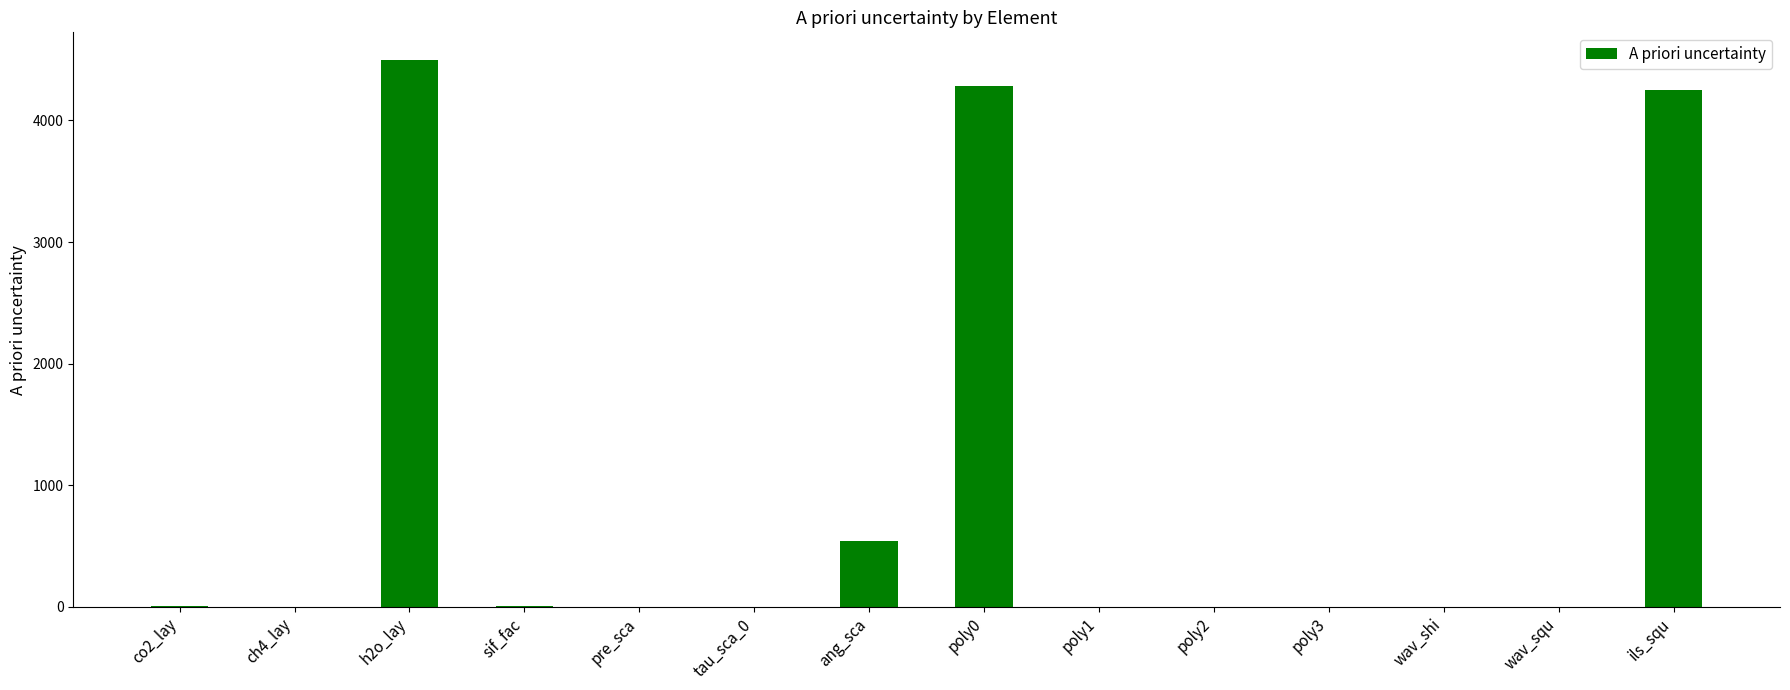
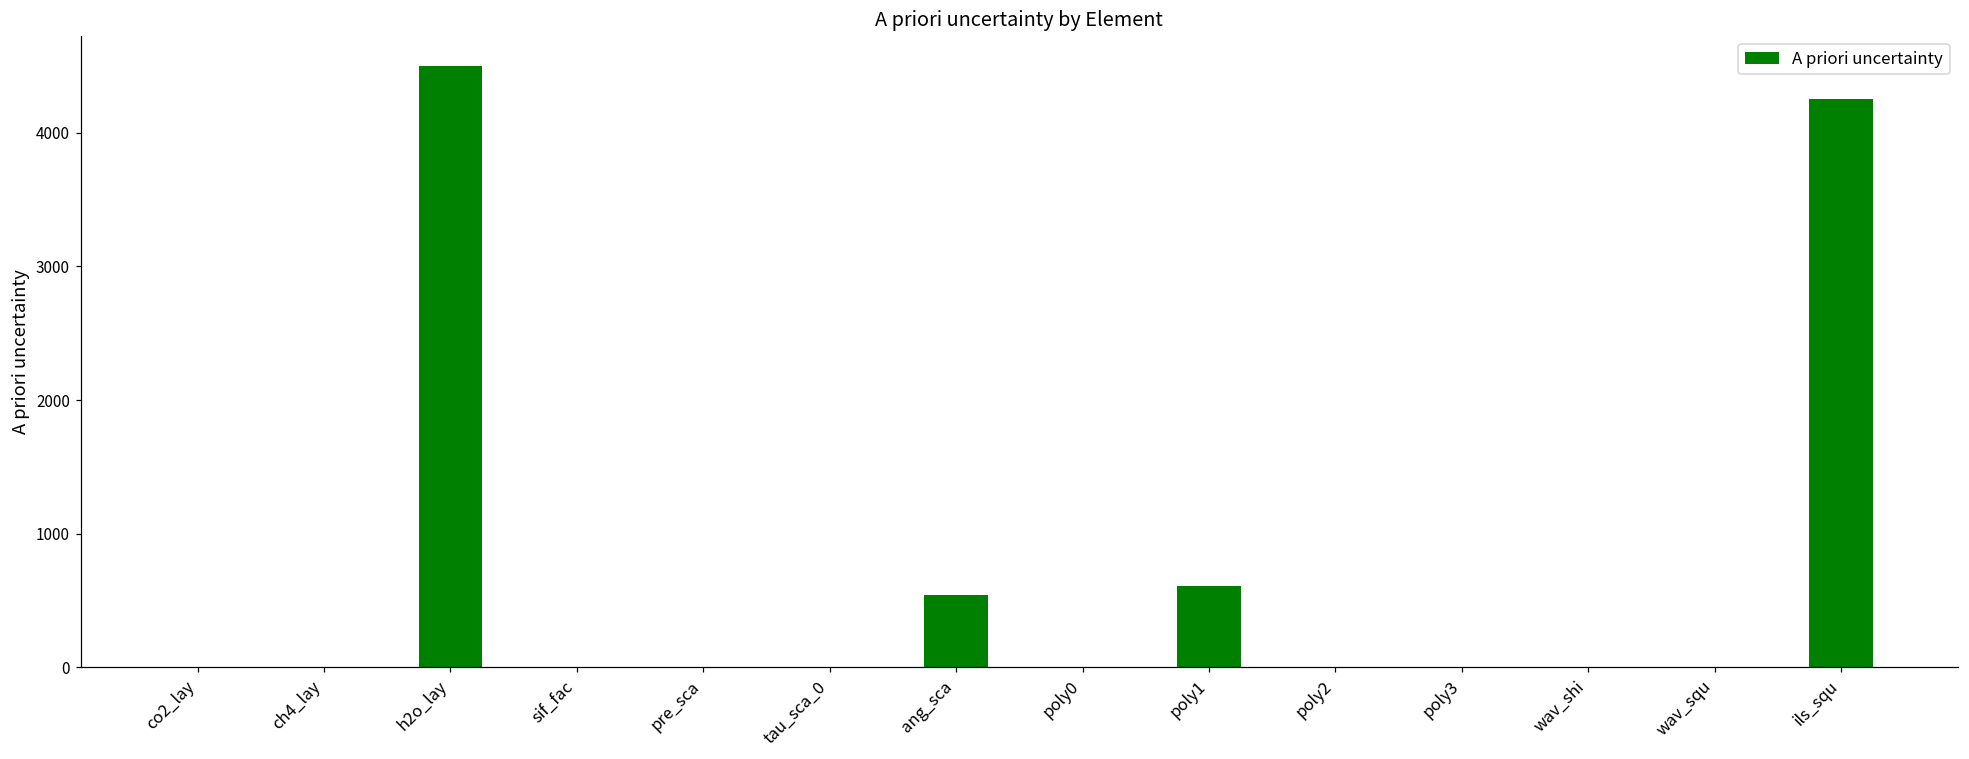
poly0: 4280 -> 0
poly1: 0 -> 610
